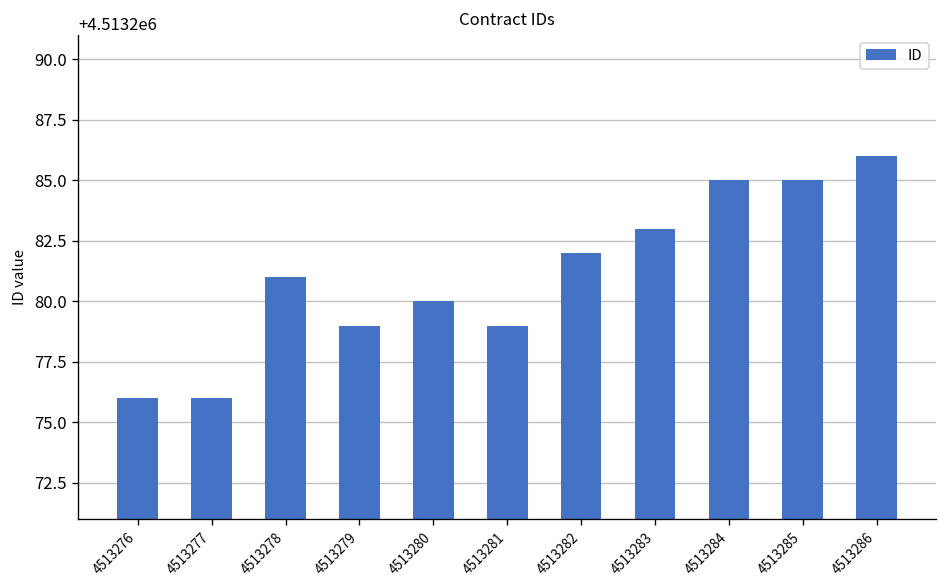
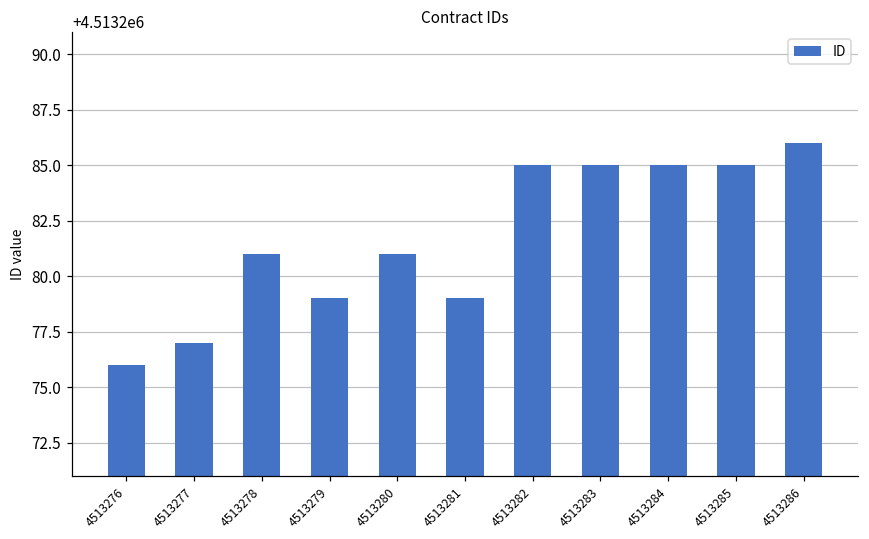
4513277: 4513276 -> 4513277
4513280: 4513280 -> 4513281
4513282: 4513282 -> 4513285
4513283: 4513283 -> 4513285
